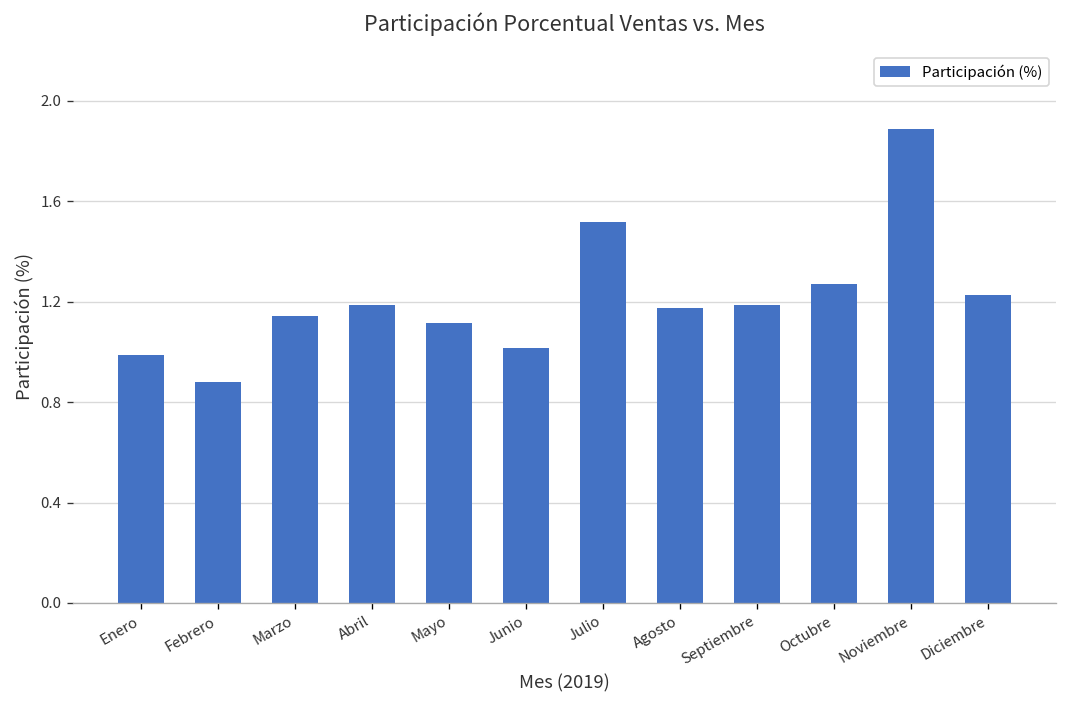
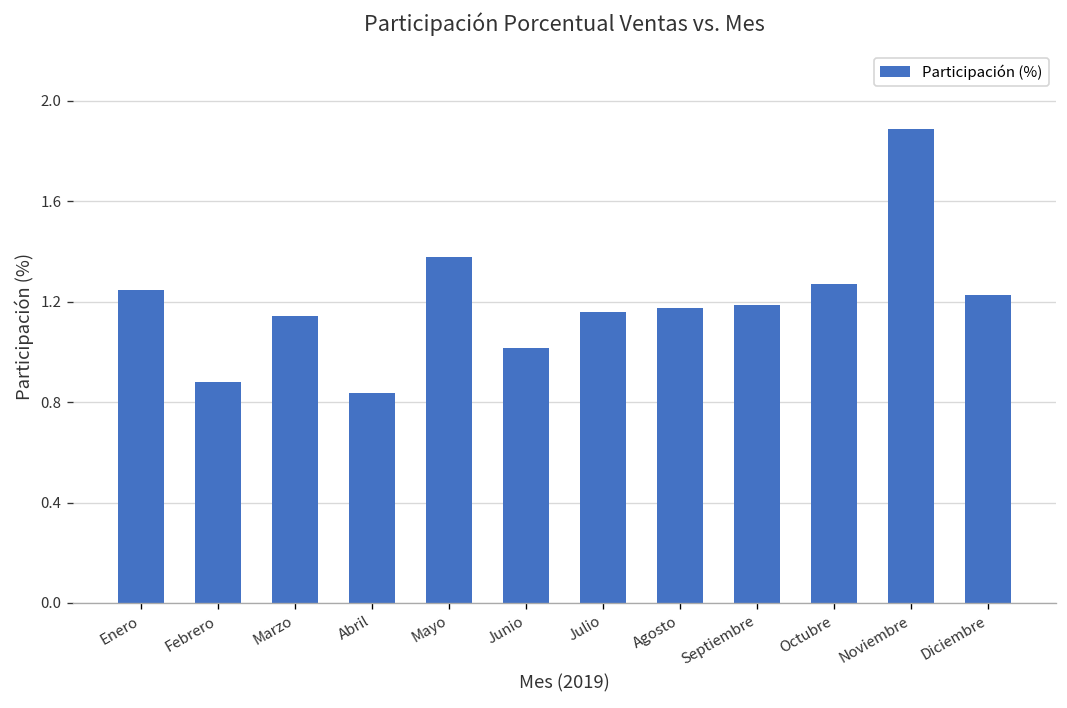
Enero: 0.99 -> 1.25
Abril: 1.19 -> 0.84
Mayo: 1.11 -> 1.38
Julio: 1.52 -> 1.16
